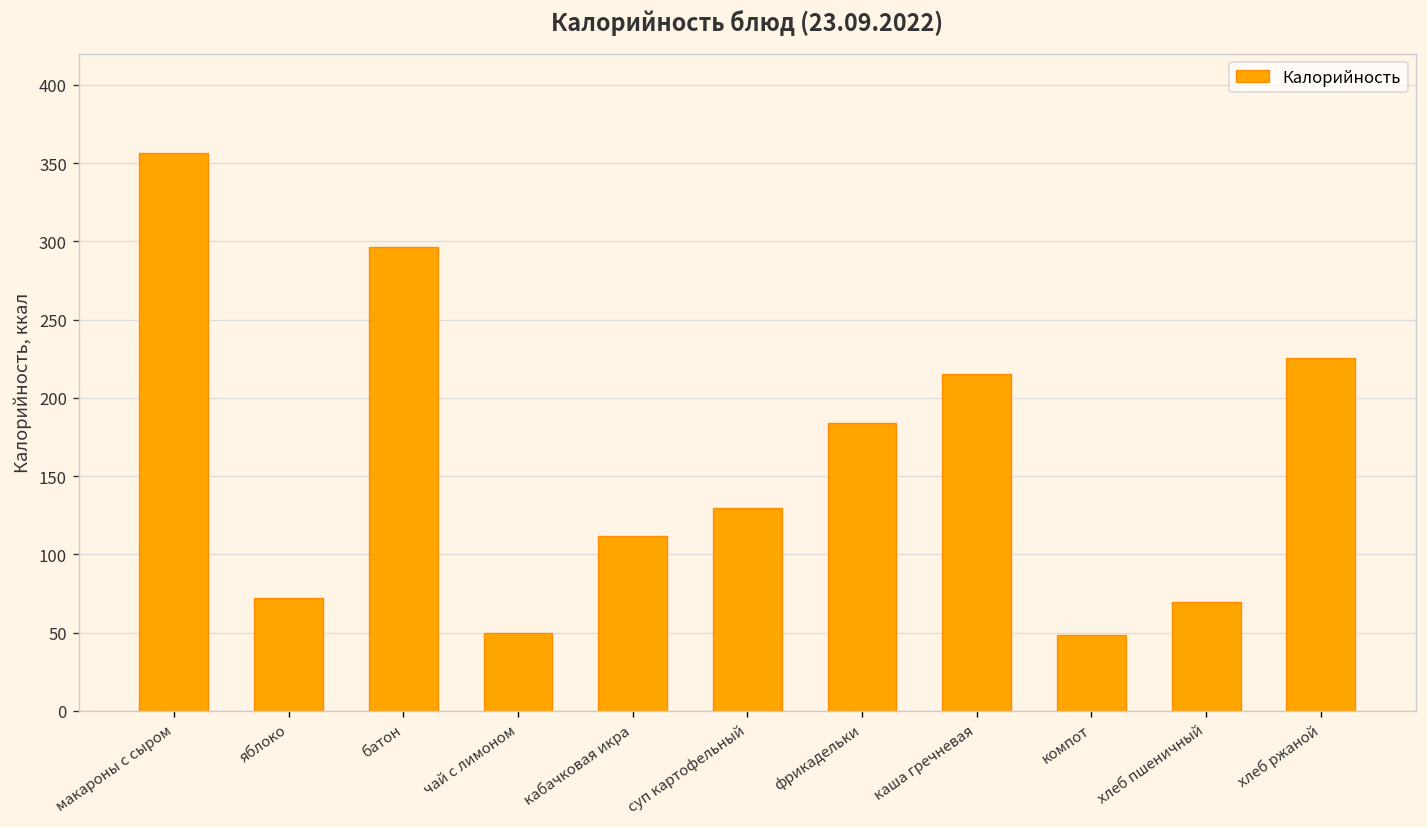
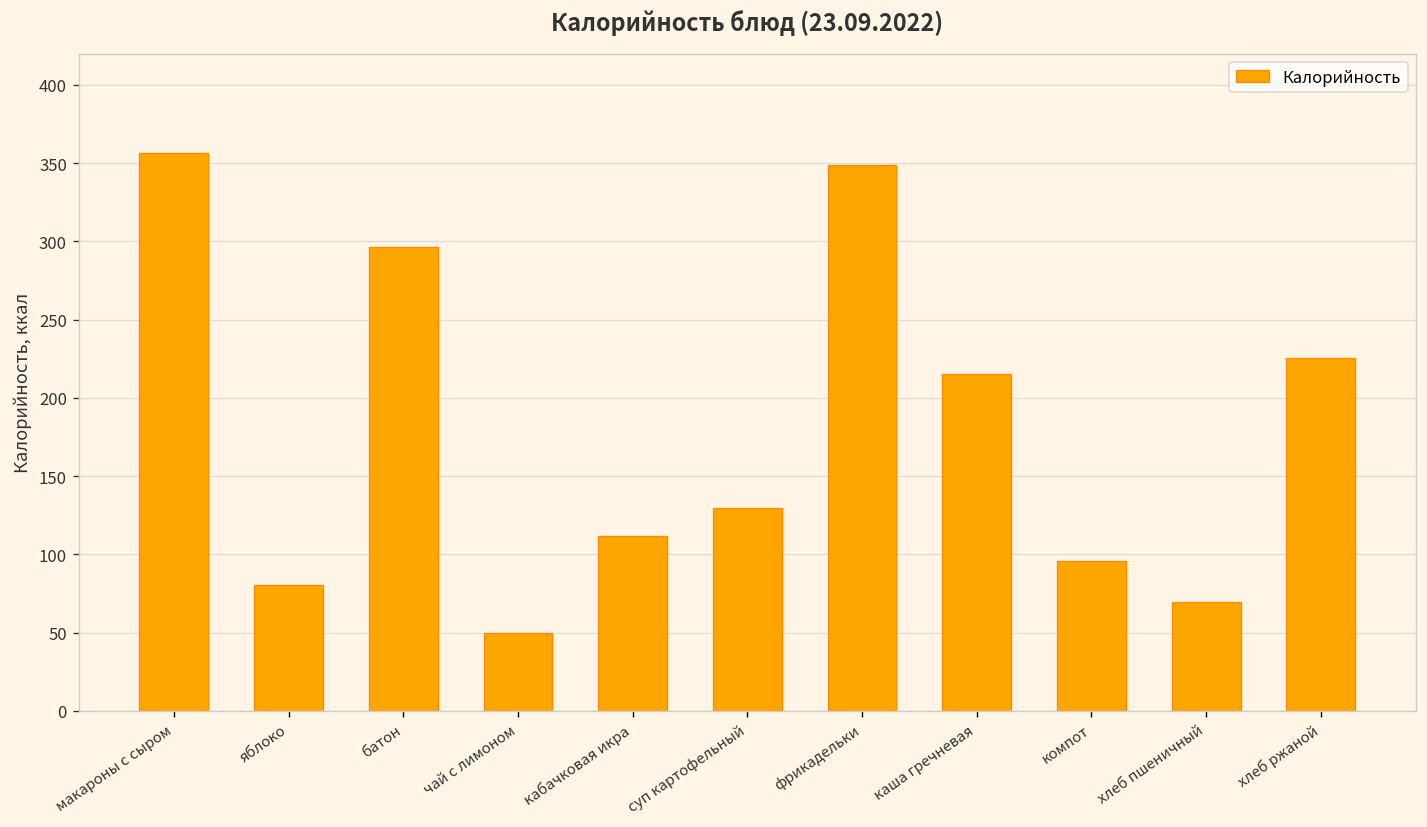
яблоко: 72 -> 80
фрикадельки: 184 -> 349
компот: 49 -> 96
